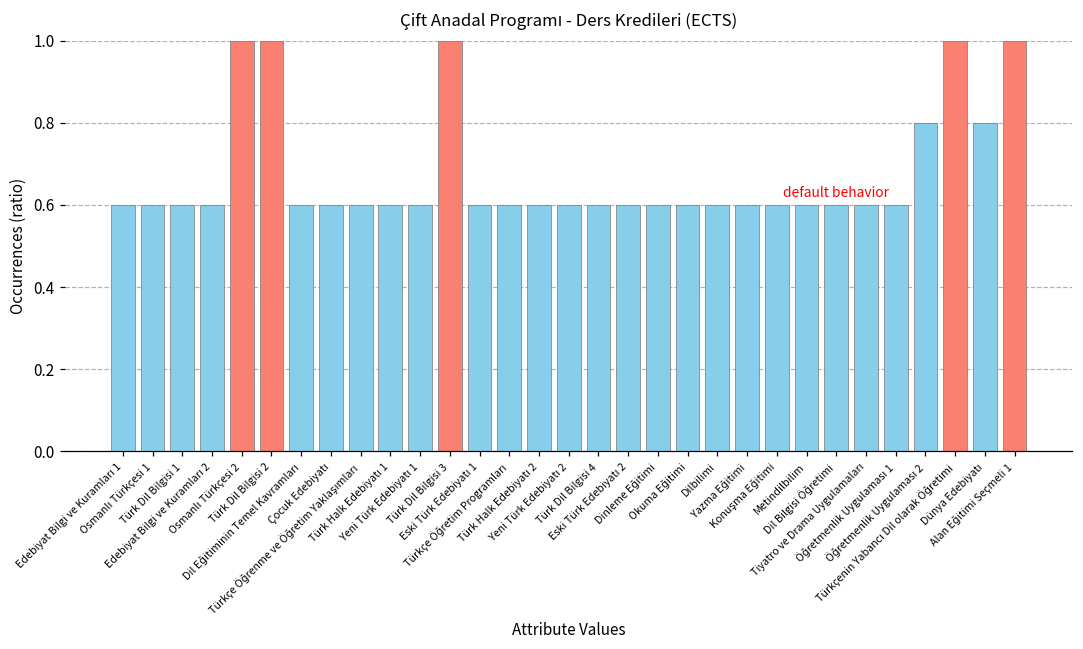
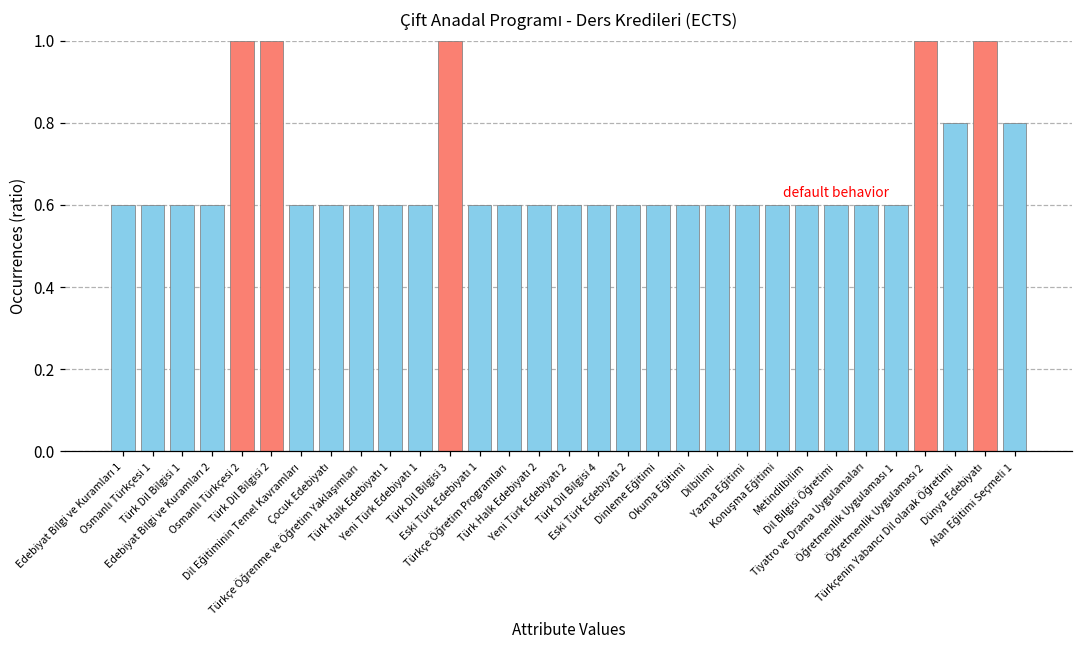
Öğretmenlik Uygulaması 2: 0.80 -> 1.00
Türkçenin Yabancı Dil olarak Öğretimi: 1.00 -> 0.80
Dünya Edebiyatı: 0.80 -> 1.00
Alan Eğitimi Seçmeli 1: 1.00 -> 0.80
